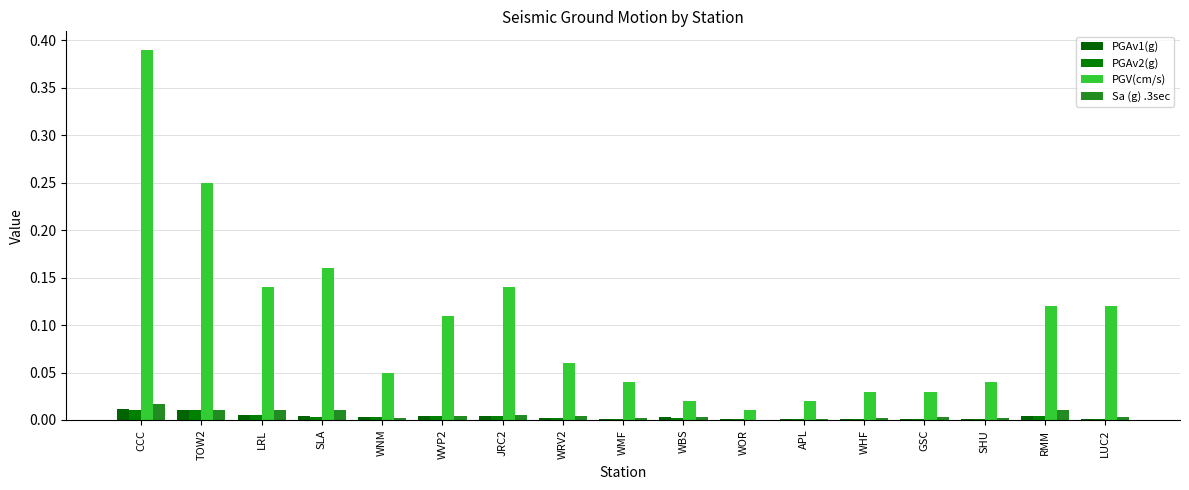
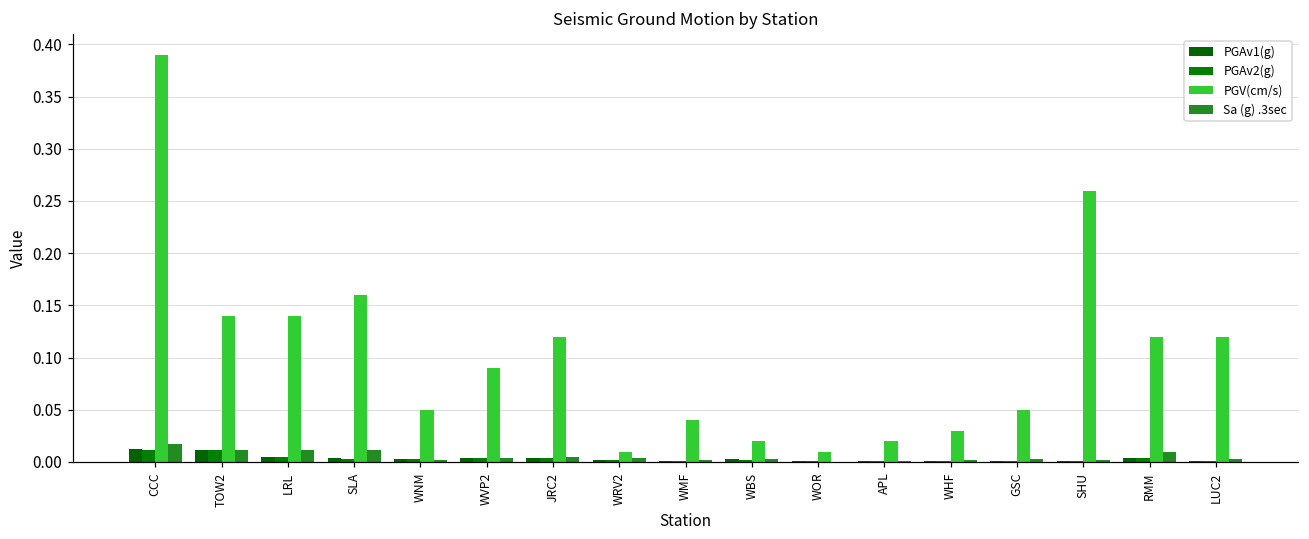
PGV(cm/s), TOW2: 0.25 -> 0.14
PGV(cm/s), WVP2: 0.11 -> 0.09
PGV(cm/s), JRC2: 0.14 -> 0.12
PGV(cm/s), WRV2: 0.06 -> 0.01
PGV(cm/s), GSC: 0.03 -> 0.05
PGV(cm/s), SHU: 0.04 -> 0.26
